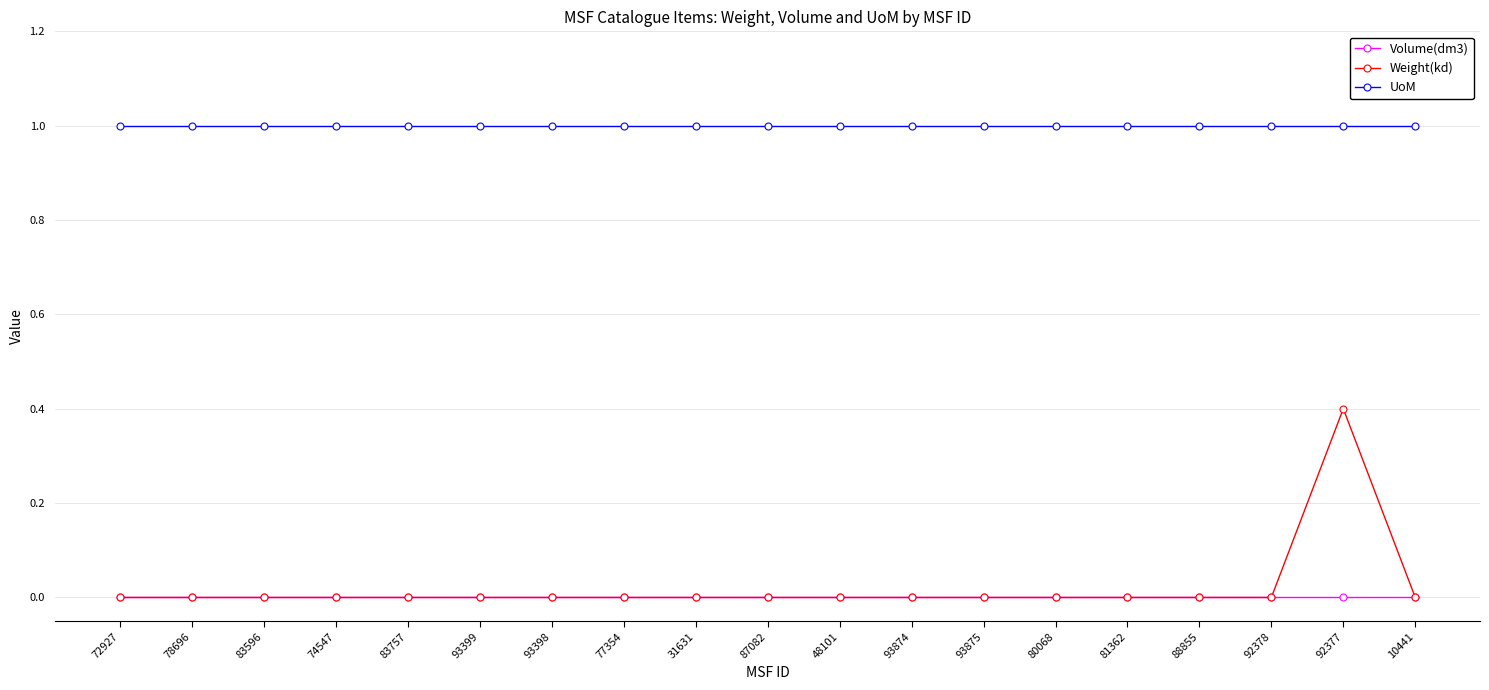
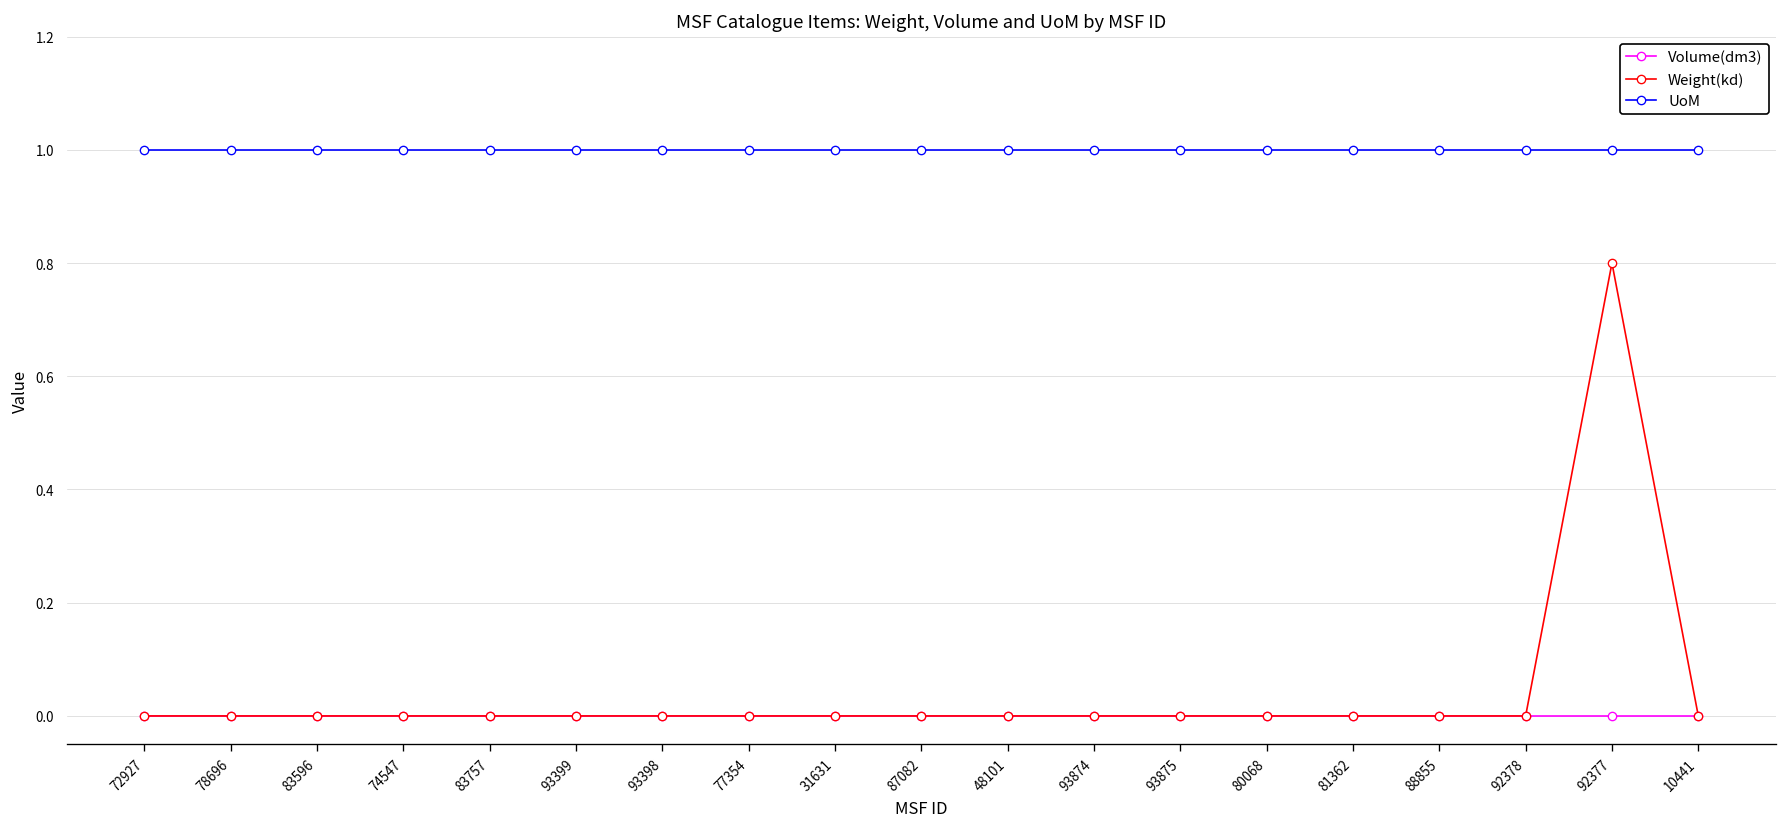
Weight(kd), 92377: 0.4 -> 0.8
